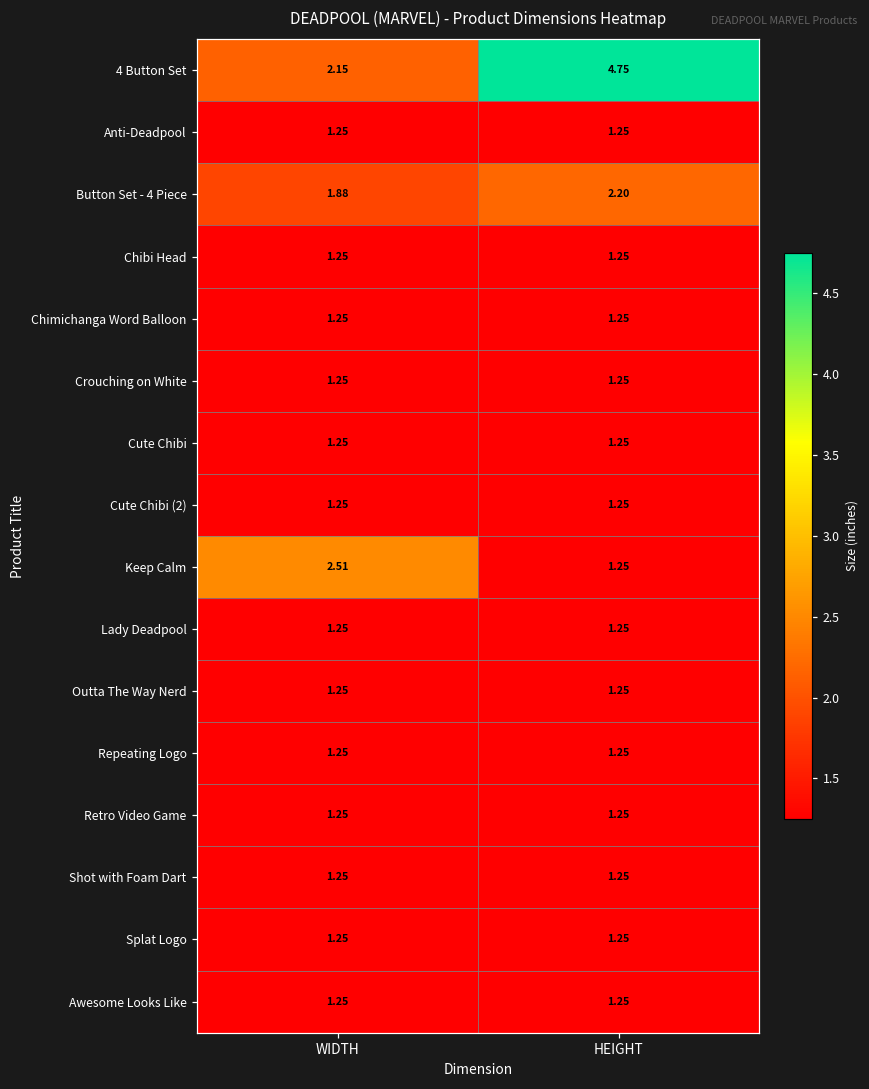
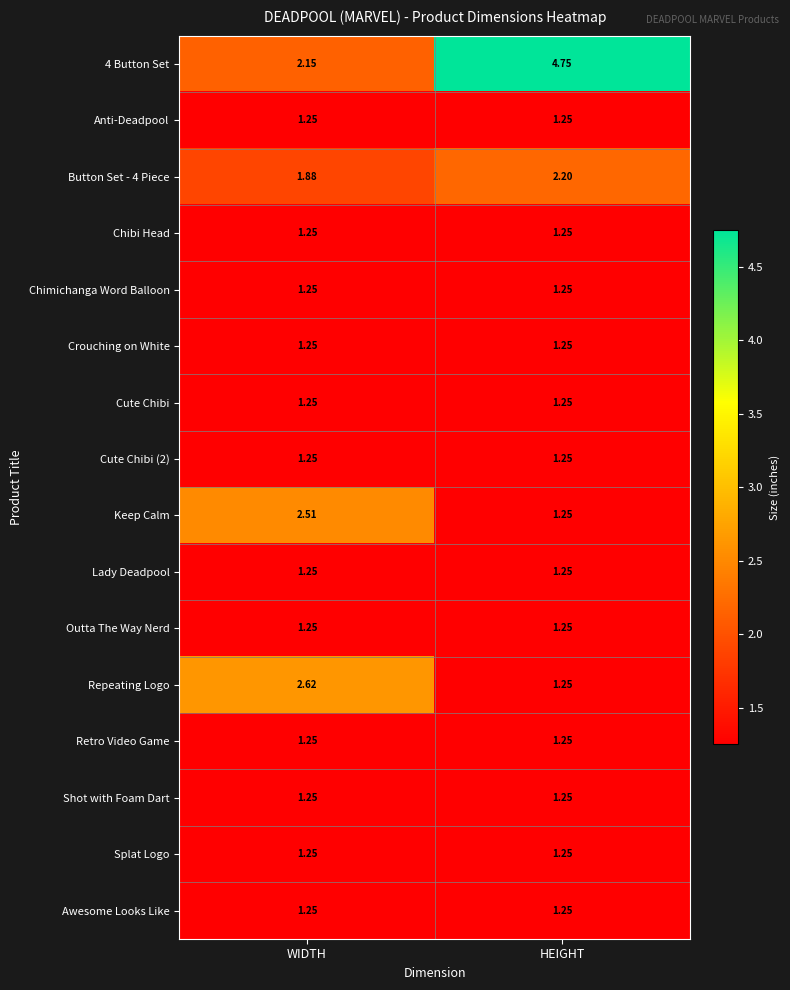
Repeating Logo, WIDTH: 1.25 -> 2.62
